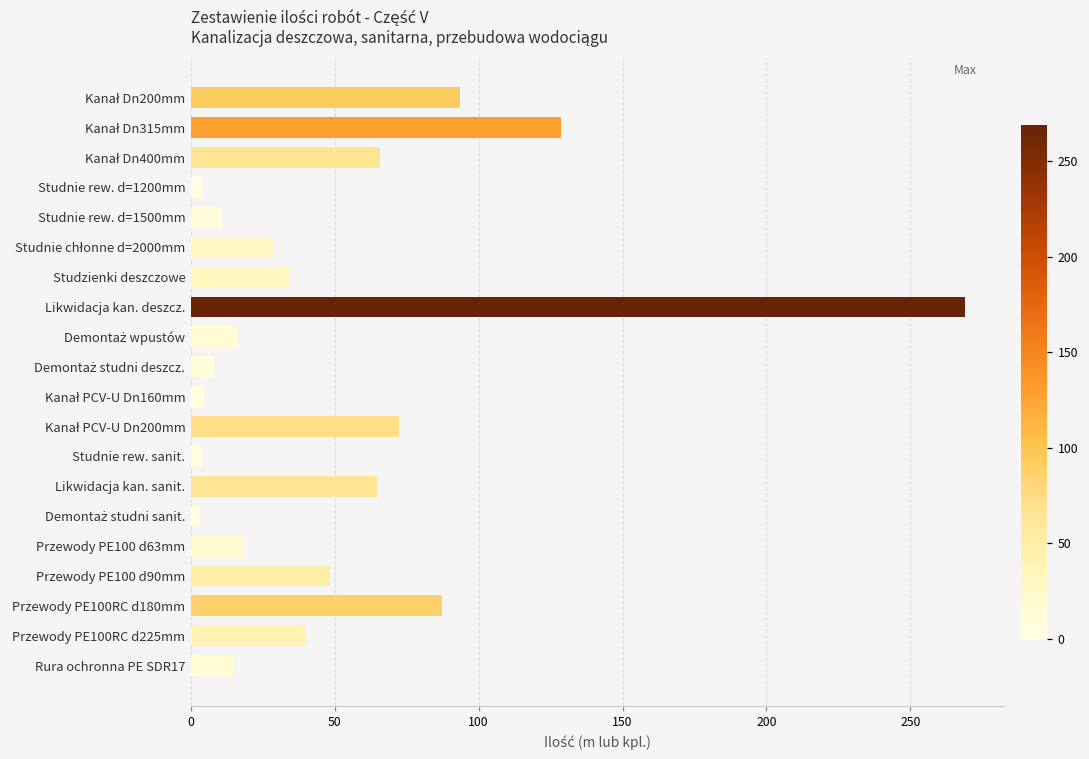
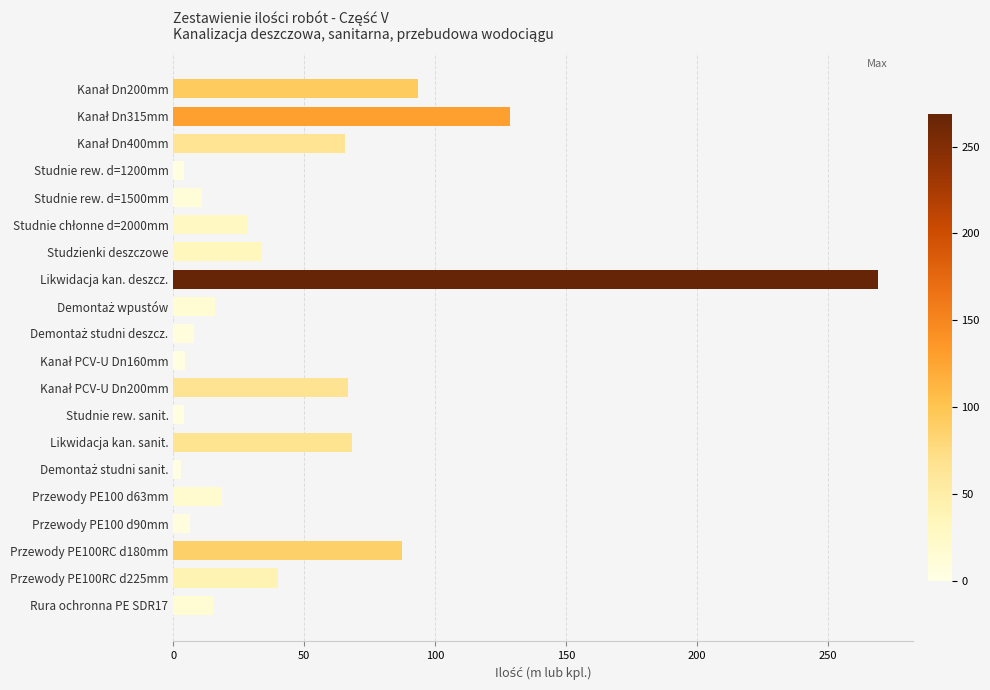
Kanał PCV-U Dn200mm: 72 -> 67
Likwidacja kan. sanit.: 65 -> 68
Przewody PE100 d90mm: 48 -> 7
